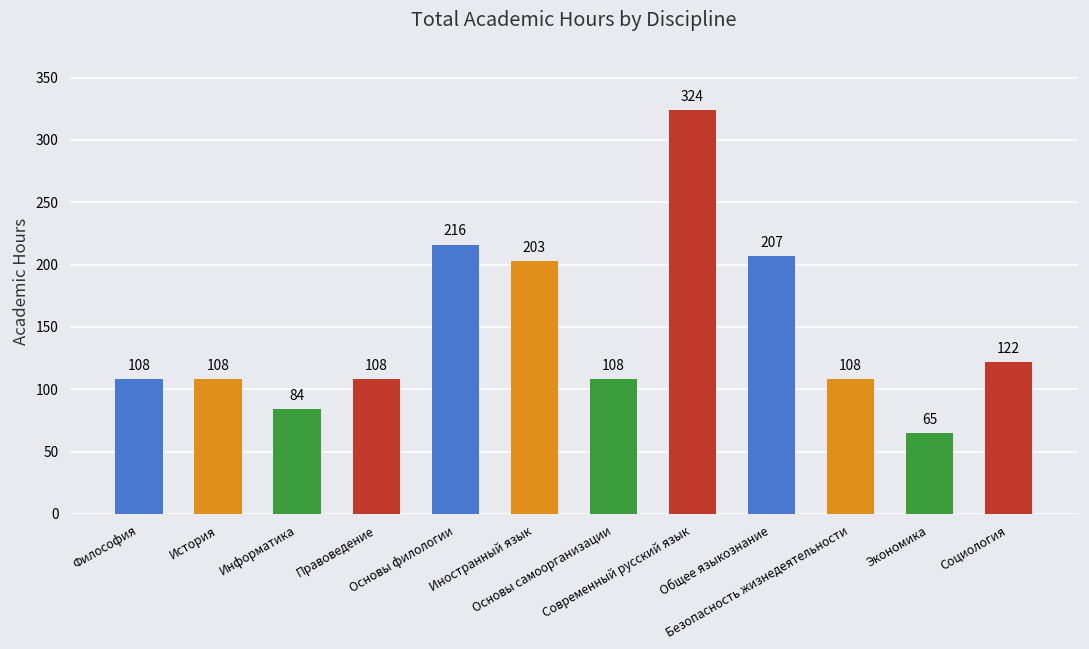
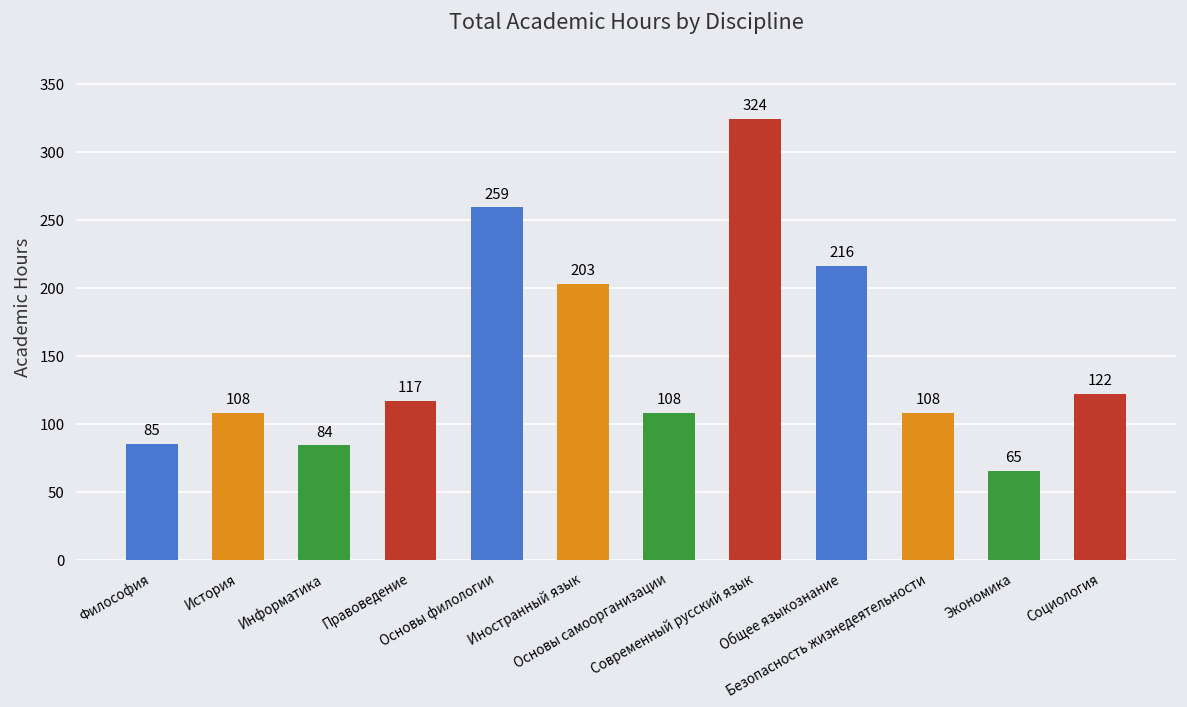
Философия: 108 -> 85
Правоведение: 108 -> 117
Основы филологии: 216 -> 259
Общее языкознание: 207 -> 216
